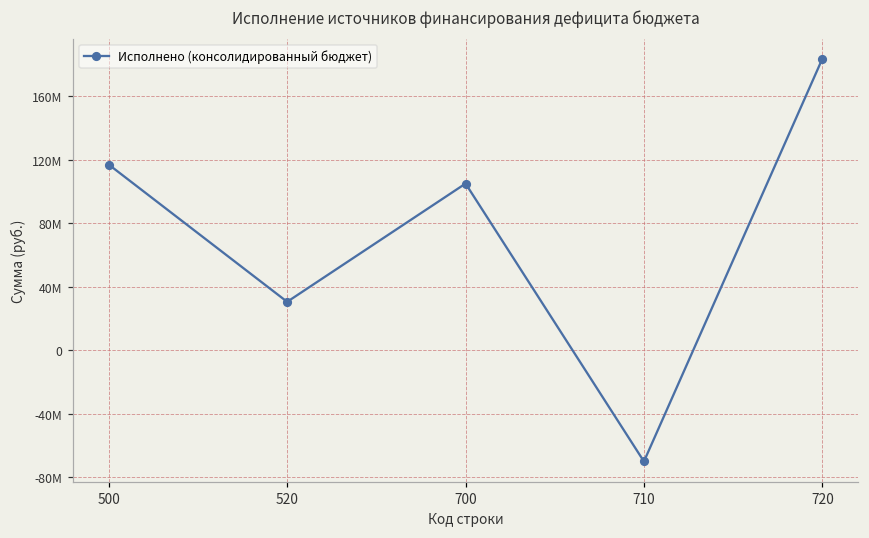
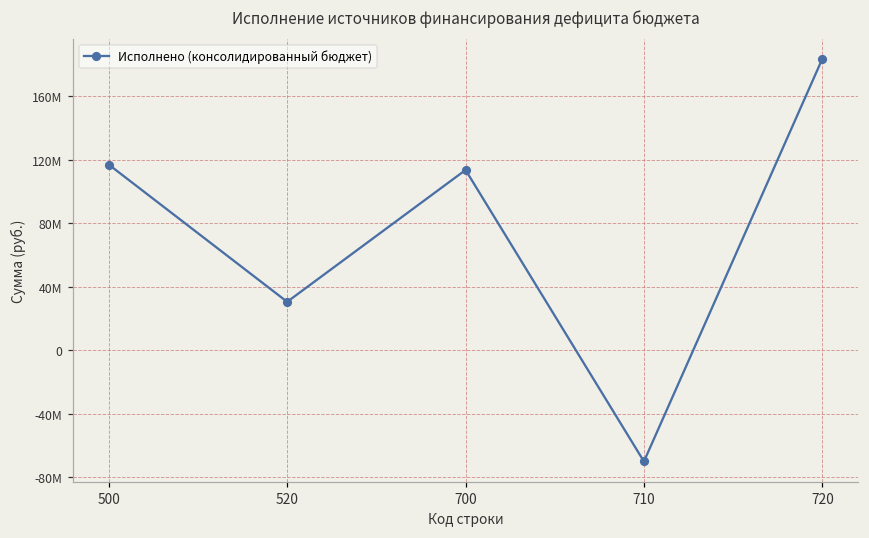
700: 105000000 -> 114000000
